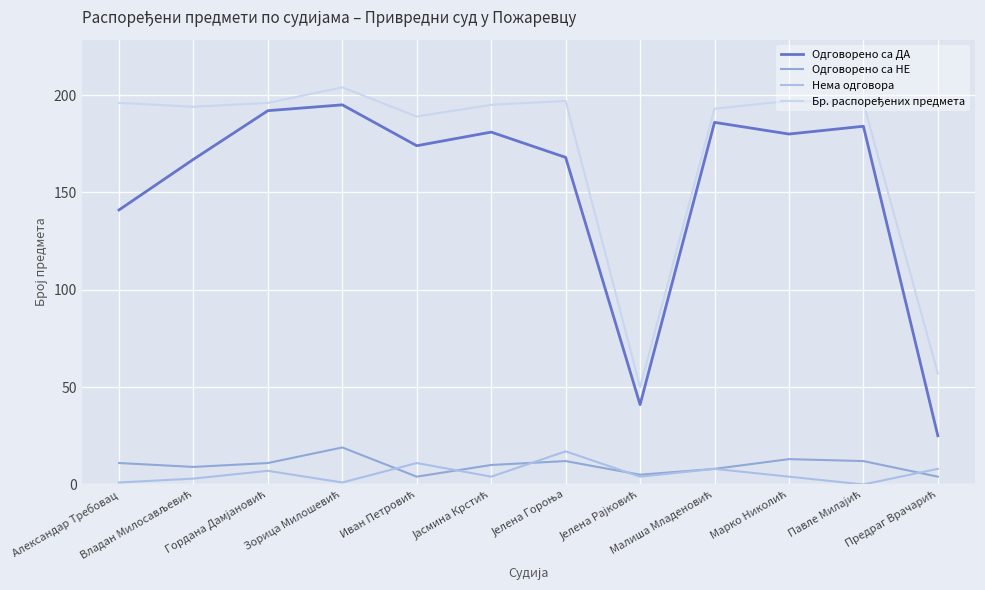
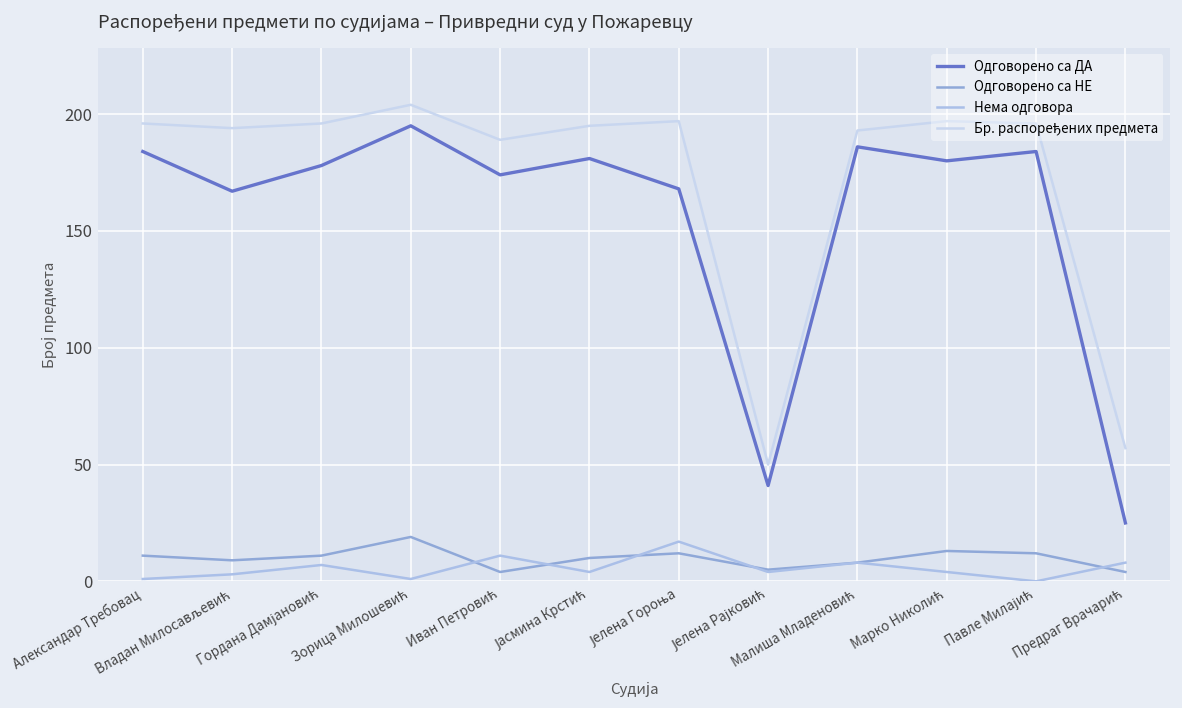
Одговорено са ДА, Александар Требовац: 141 -> 184
Одговорено са ДА, Гордана Дамјановић: 192 -> 178
